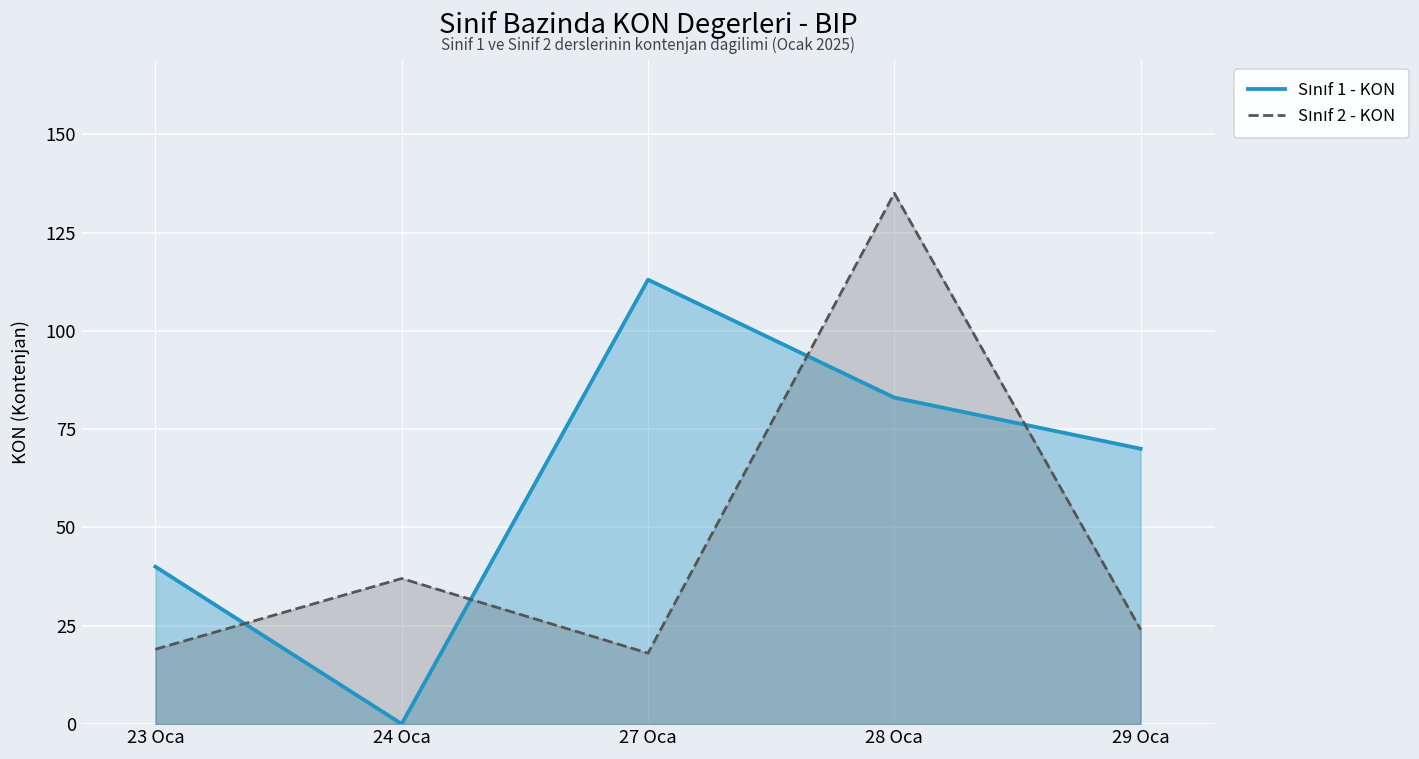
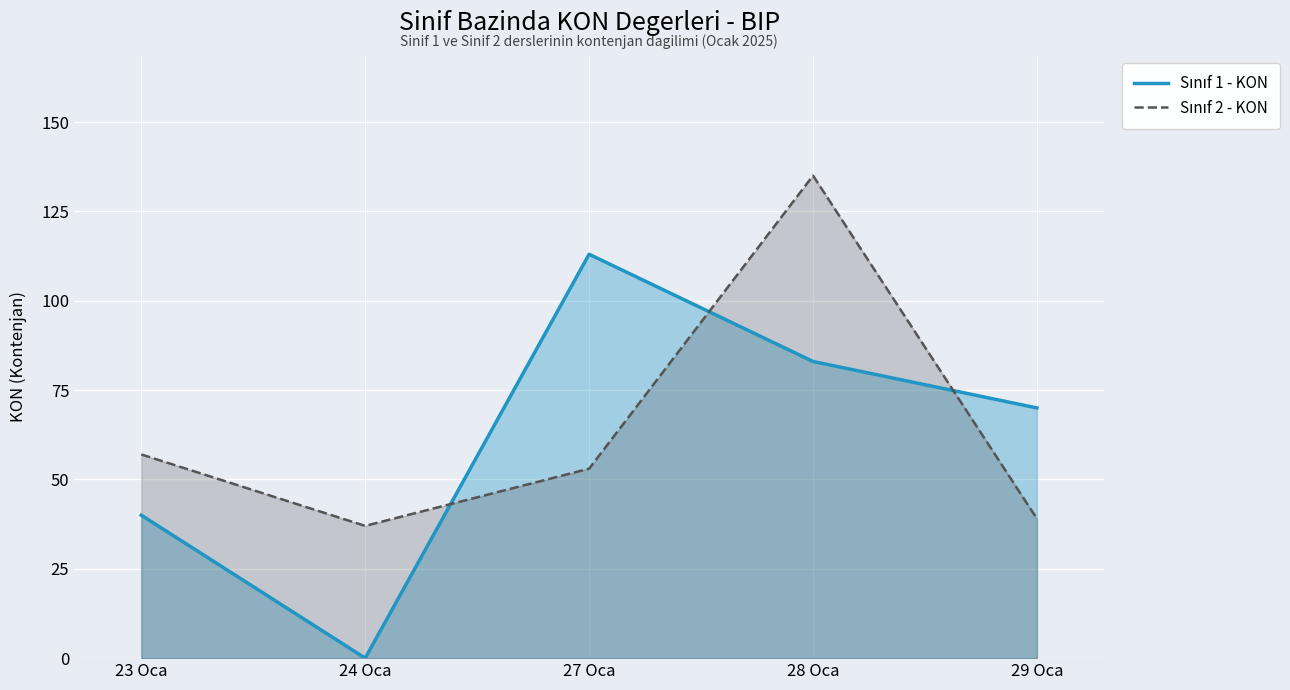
Sınıf 2 - KON, 23 Oca: 19 -> 57
Sınıf 2 - KON, 27 Oca: 18 -> 53
Sınıf 2 - KON, 29 Oca: 24 -> 39
